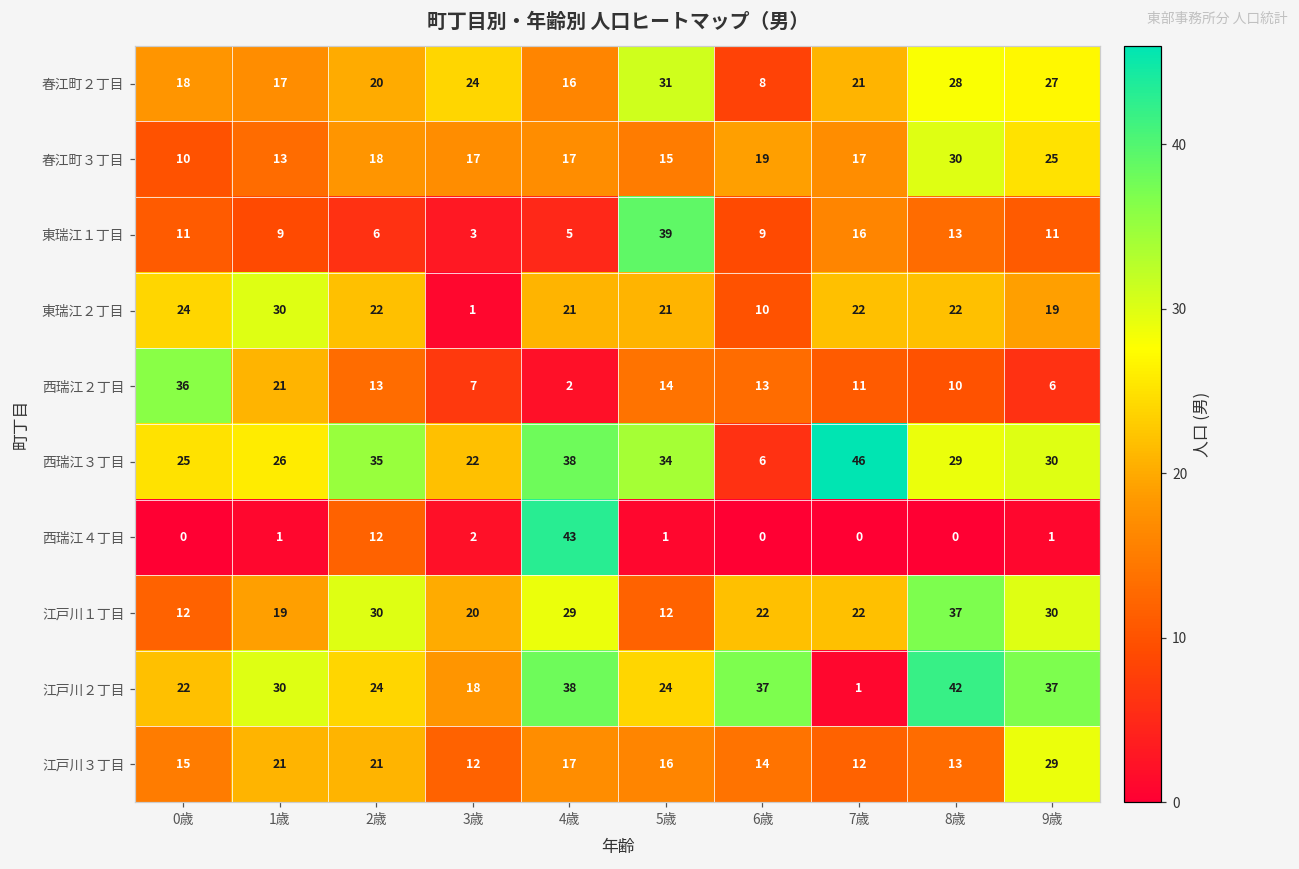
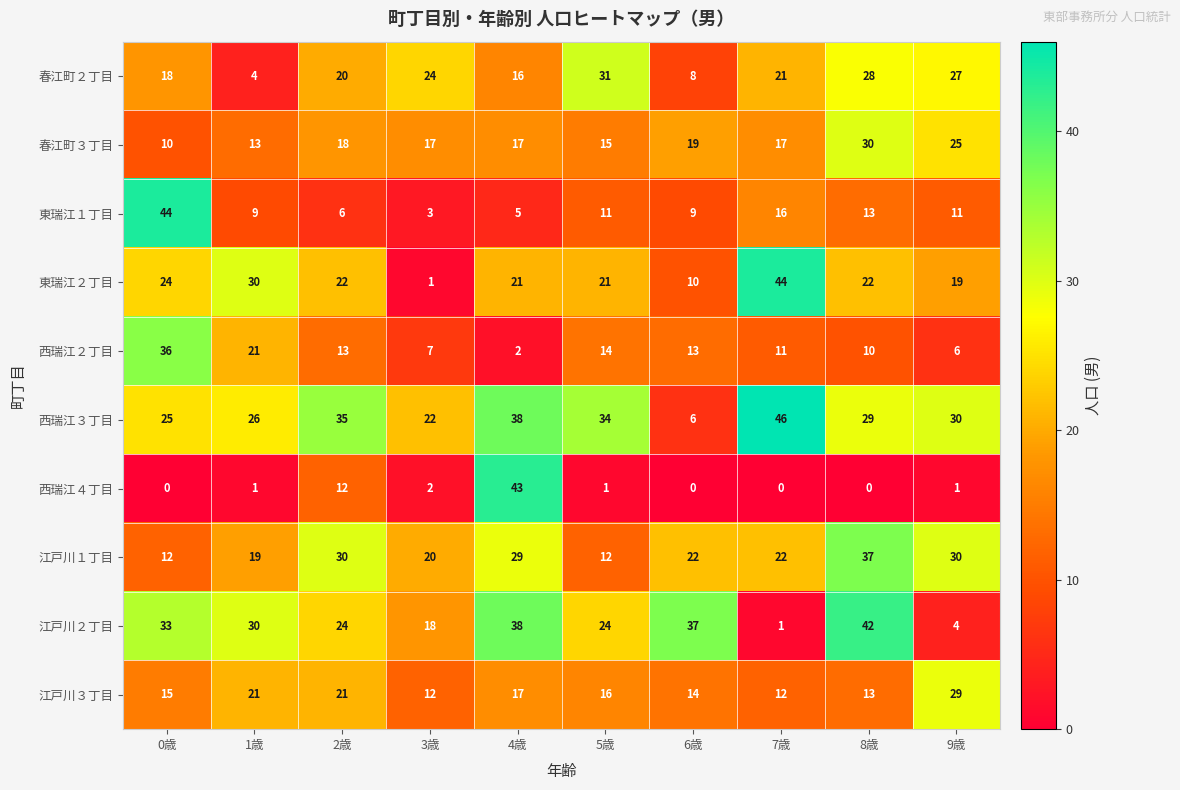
春江町２丁目, 1歳: 17 -> 4
東瑞江１丁目, 0歳: 11 -> 44
東瑞江１丁目, 5歳: 39 -> 11
東瑞江２丁目, 7歳: 22 -> 44
江戸川２丁目, 0歳: 22 -> 33
江戸川２丁目, 9歳: 37 -> 4
